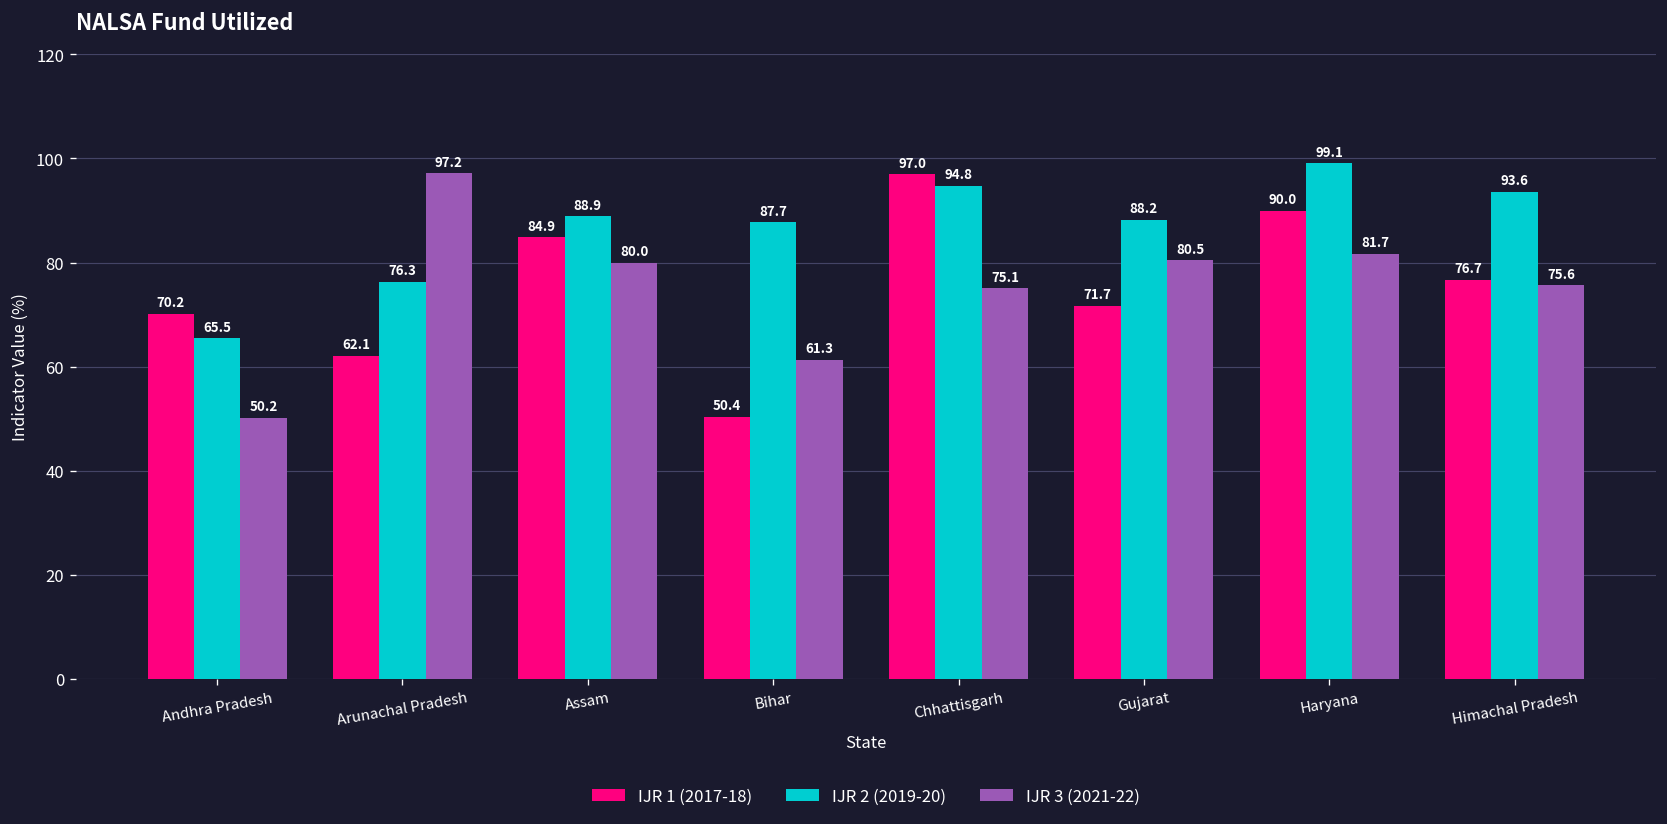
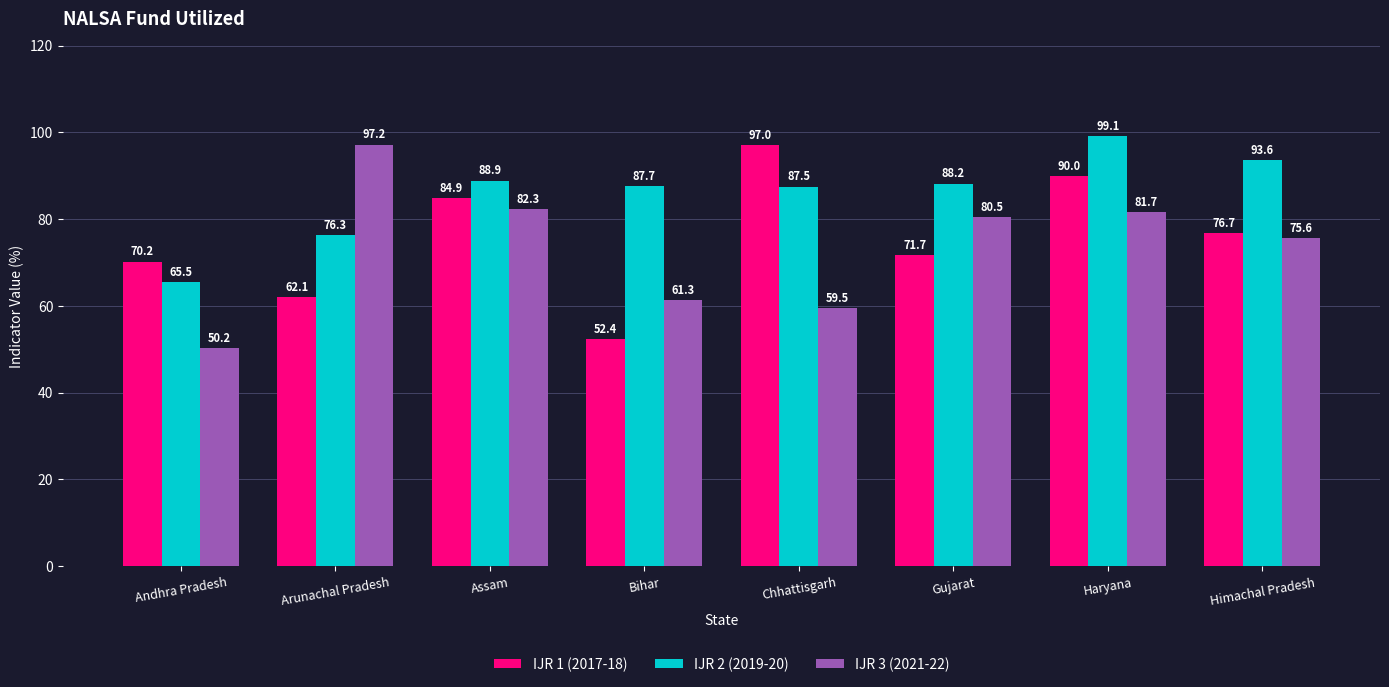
IJR 3 (2021-22), Assam: 80.0 -> 82.3
IJR 1 (2017-18), Bihar: 50.4 -> 52.4
IJR 2 (2019-20), Chhattisgarh: 94.8 -> 87.5
IJR 3 (2021-22), Chhattisgarh: 75.1 -> 59.5
